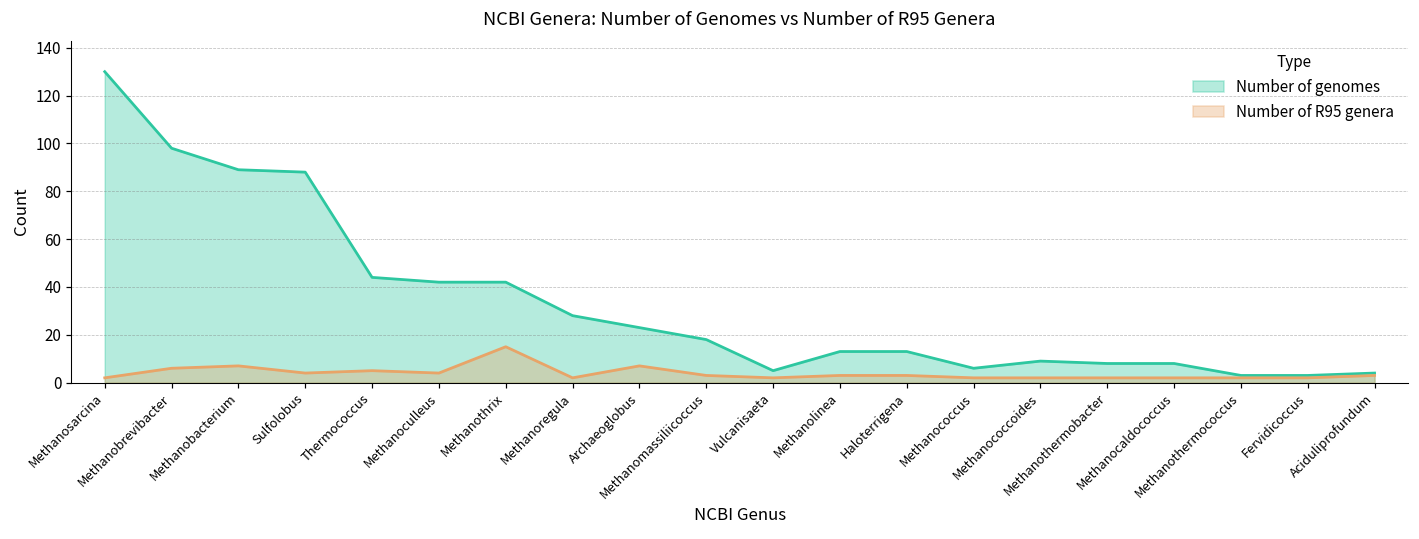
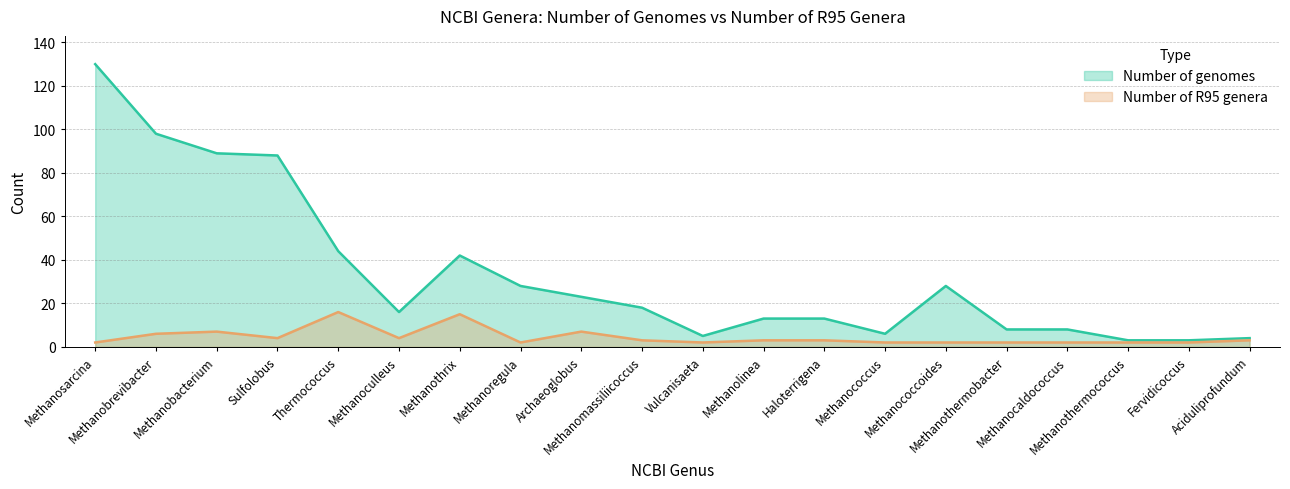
Number of R95 genera, Thermococcus: 5 -> 16
Number of genomes, Methanoculleus: 42 -> 16
Number of genomes, Methanococcoides: 9 -> 28
